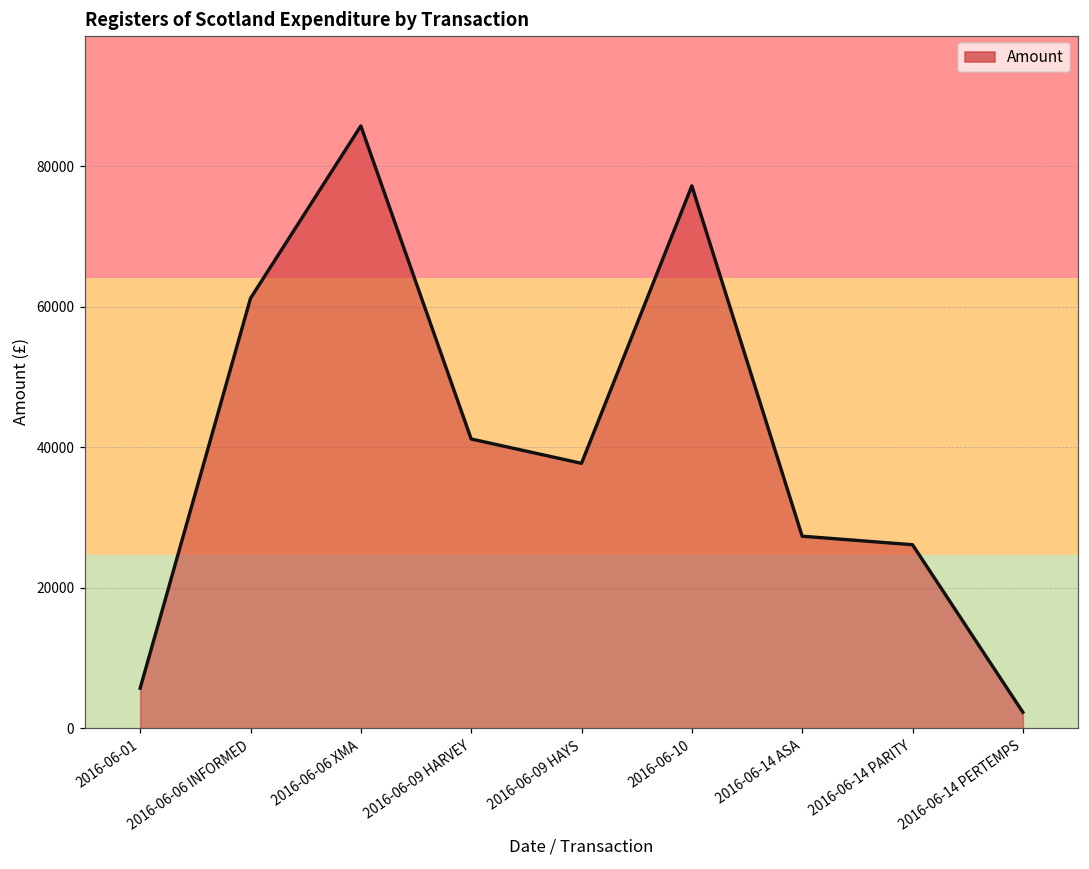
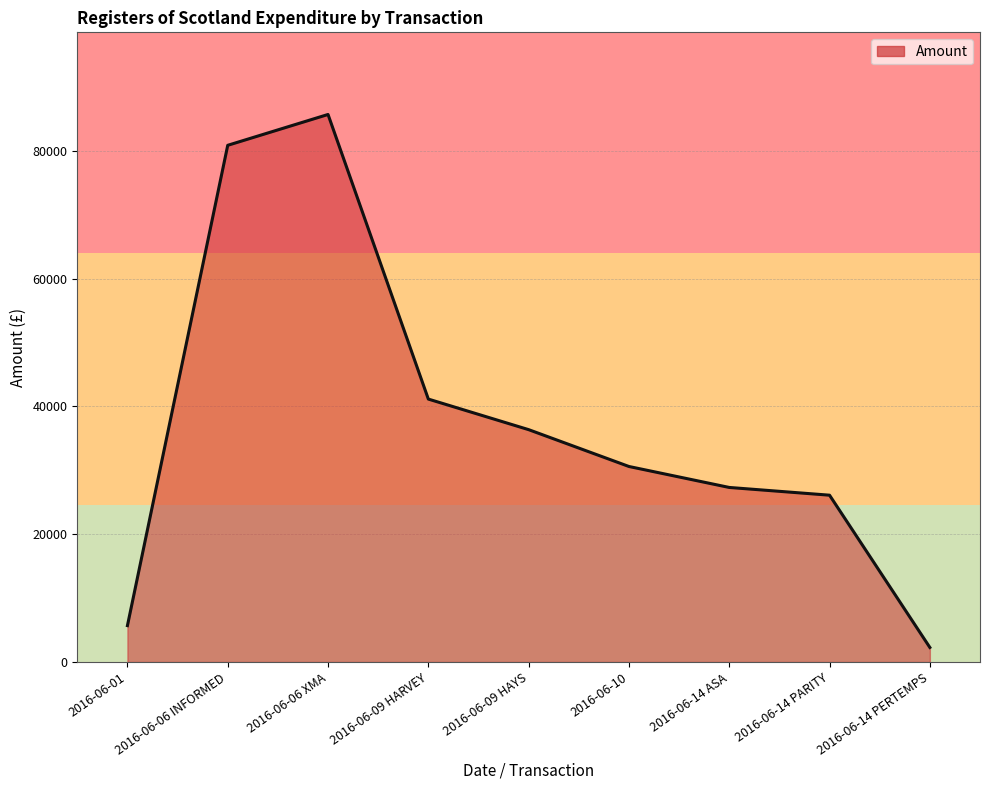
2016-06-06 INFORMED: 61000 -> 81000
2016-06-09 HAYS: 38000 -> 36000
2016-06-10: 77000 -> 31000
